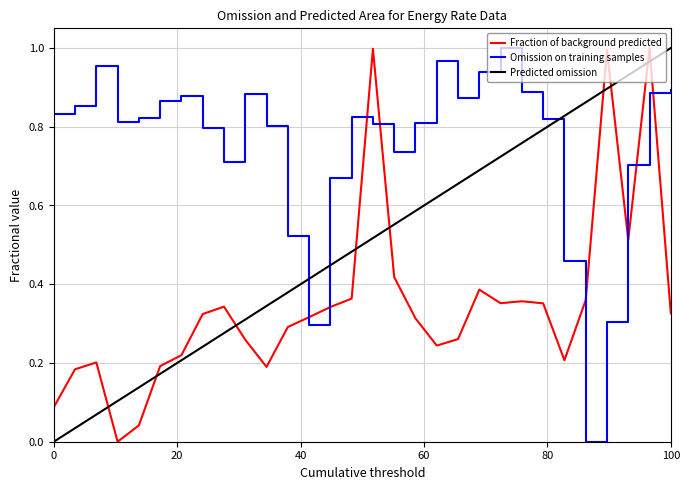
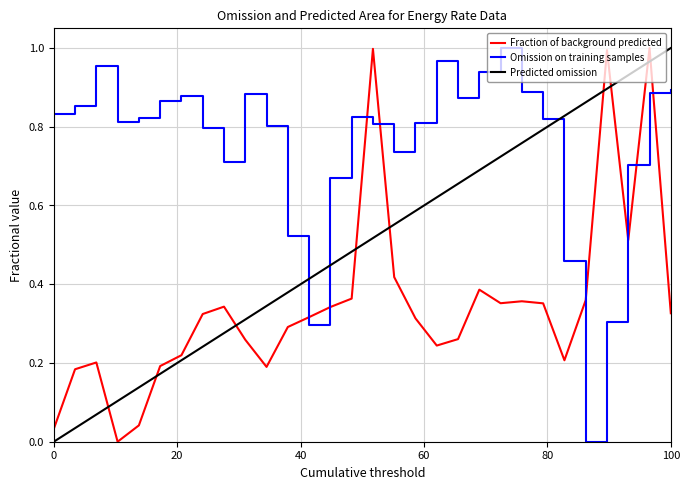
Fraction of background predicted, 0: 0.09 -> 0.03
